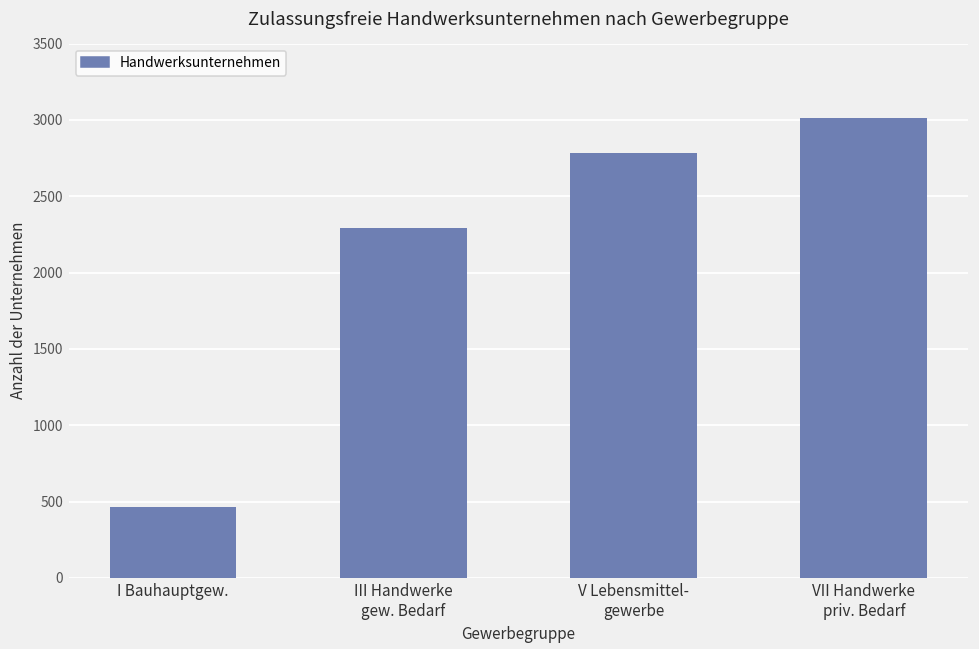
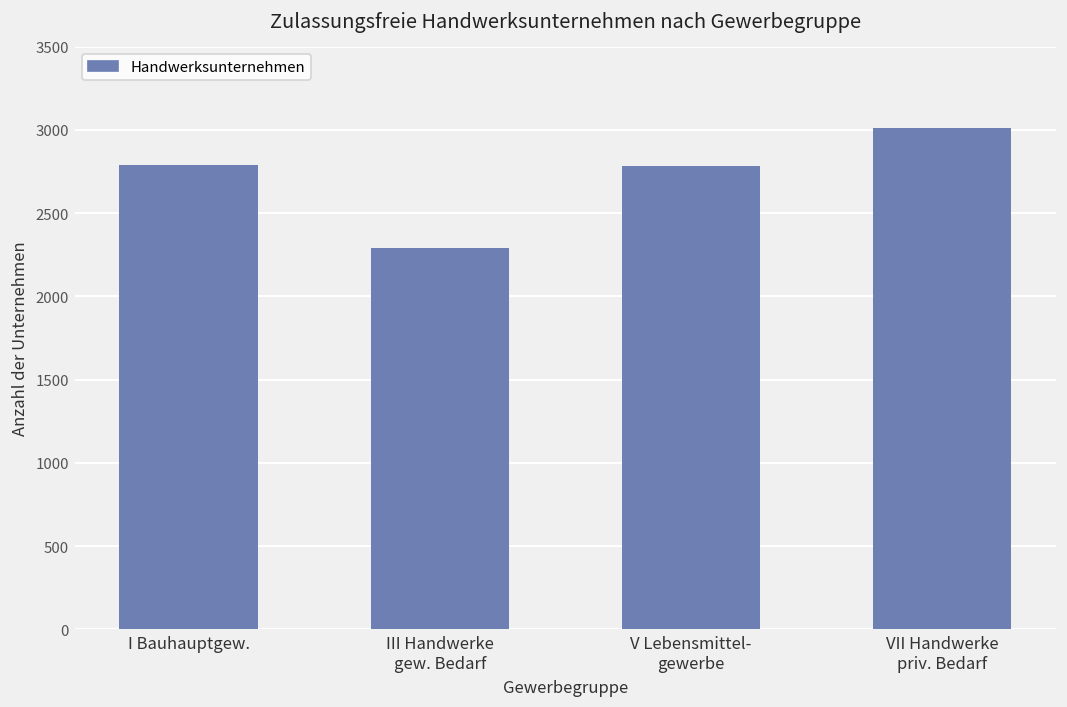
I Bauhauptgew.: 460 -> 2790
